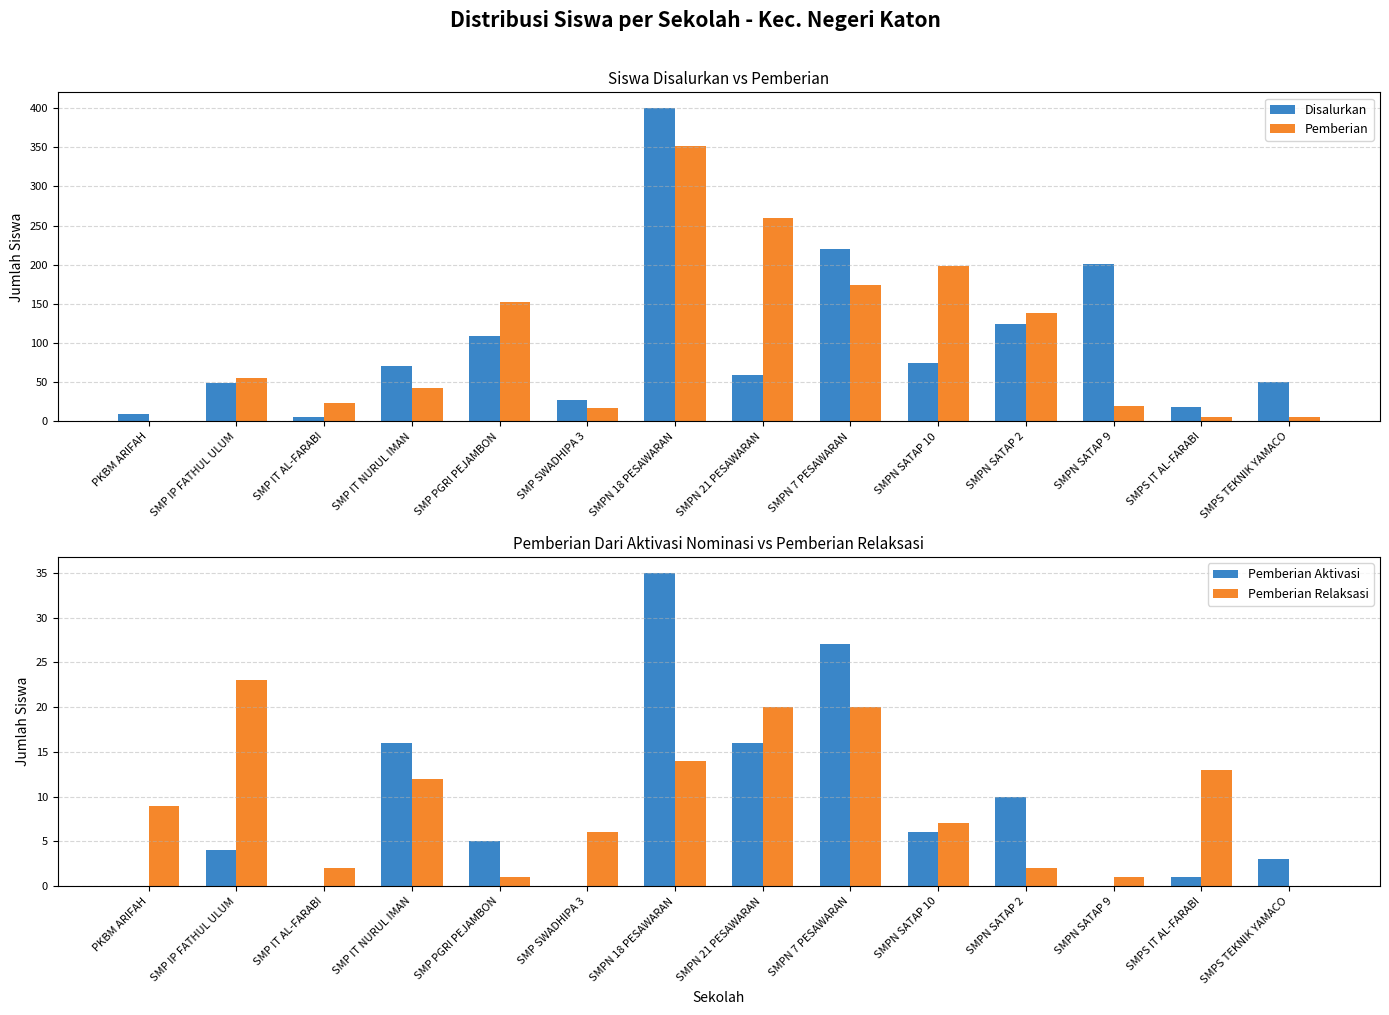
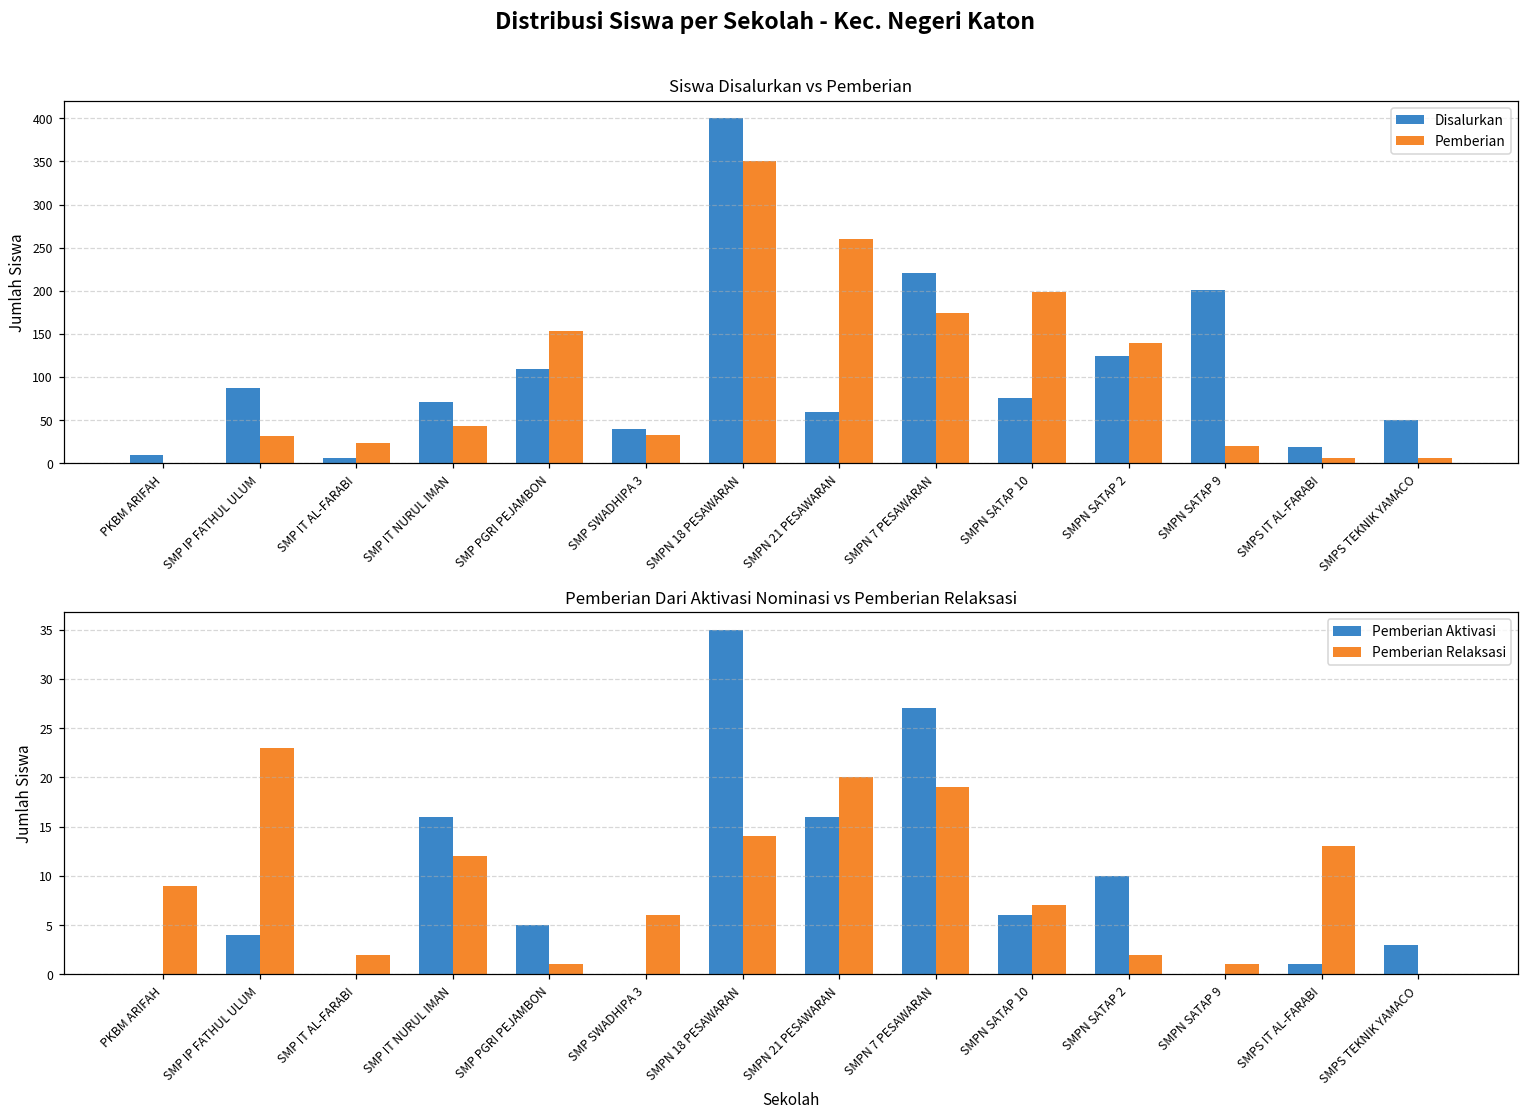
Siswa Disalurkan vs Pemberian, Disalurkan, SMP IP FATHUL ULUM: 50 -> 90
Siswa Disalurkan vs Pemberian, Pemberian, SMP IP FATHUL ULUM: 60 -> 30
Siswa Disalurkan vs Pemberian, Disalurkan, SMP SWADHIPA 3: 30 -> 40
Siswa Disalurkan vs Pemberian, Pemberian, SMP SWADHIPA 3: 20 -> 30
Pemberian Dari Aktivasi Nominasi vs Pemberian Relaksasi, Pemberian Relaksasi, SMPN 7 PESAWARAN: 20 -> 19
